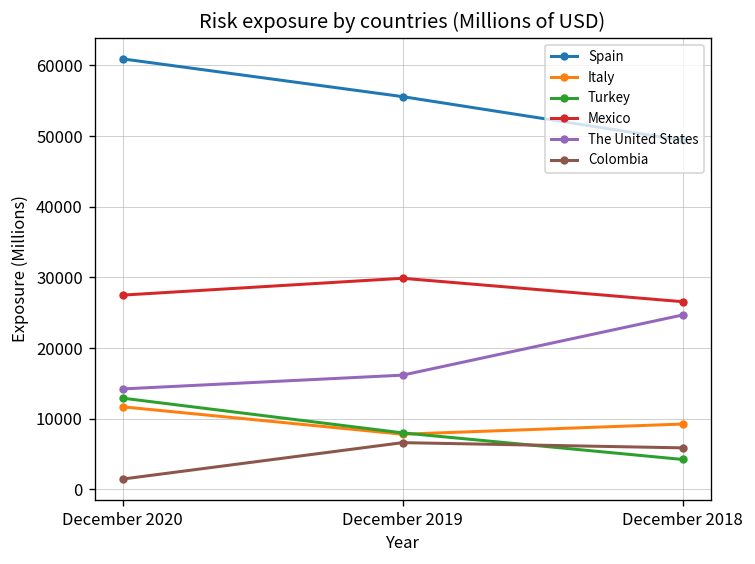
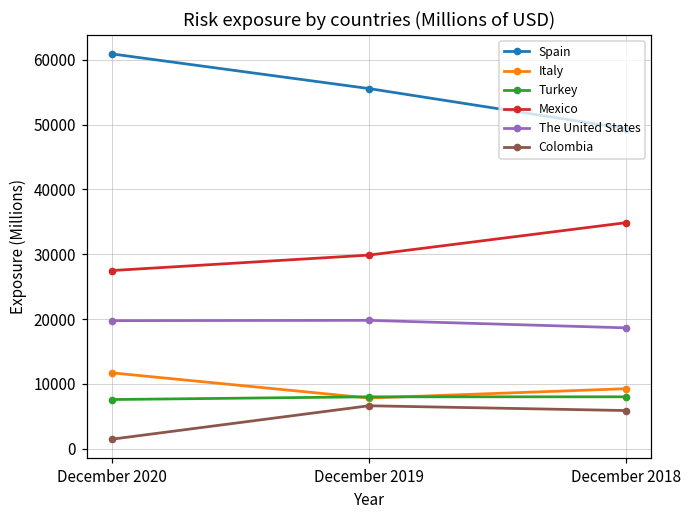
Turkey, December 2020: 13000 -> 8000
The United States, December 2020: 14000 -> 20000
The United States, December 2019: 16000 -> 20000
Turkey, December 2018: 4000 -> 8000
Mexico, December 2018: 27000 -> 35000
The United States, December 2018: 25000 -> 19000
